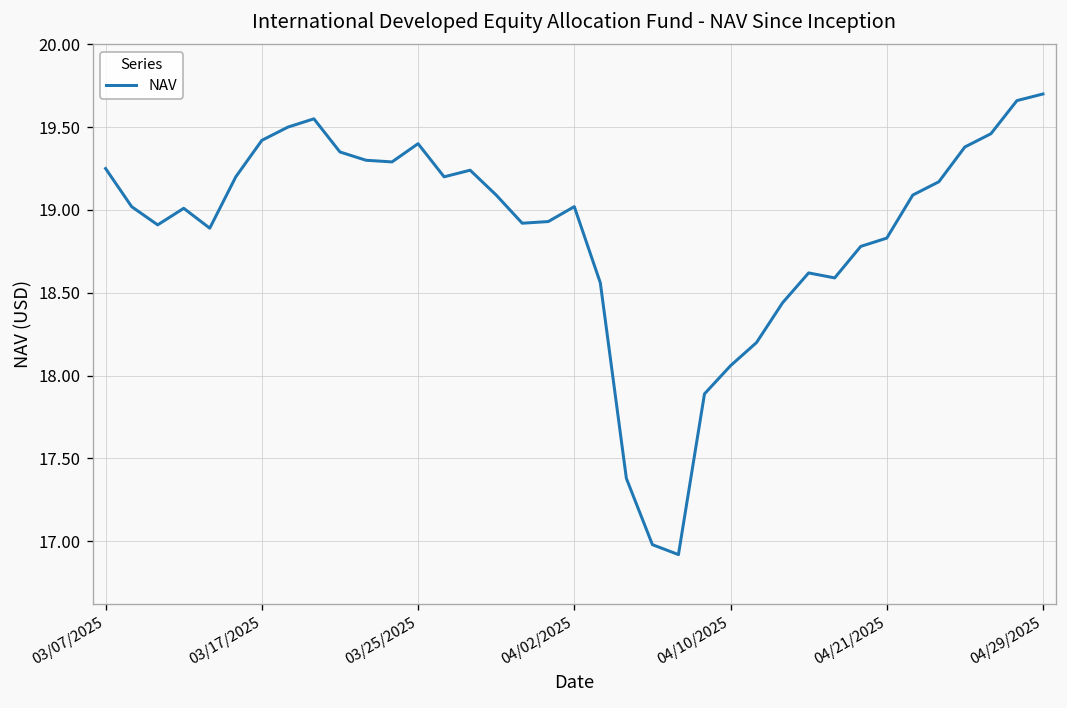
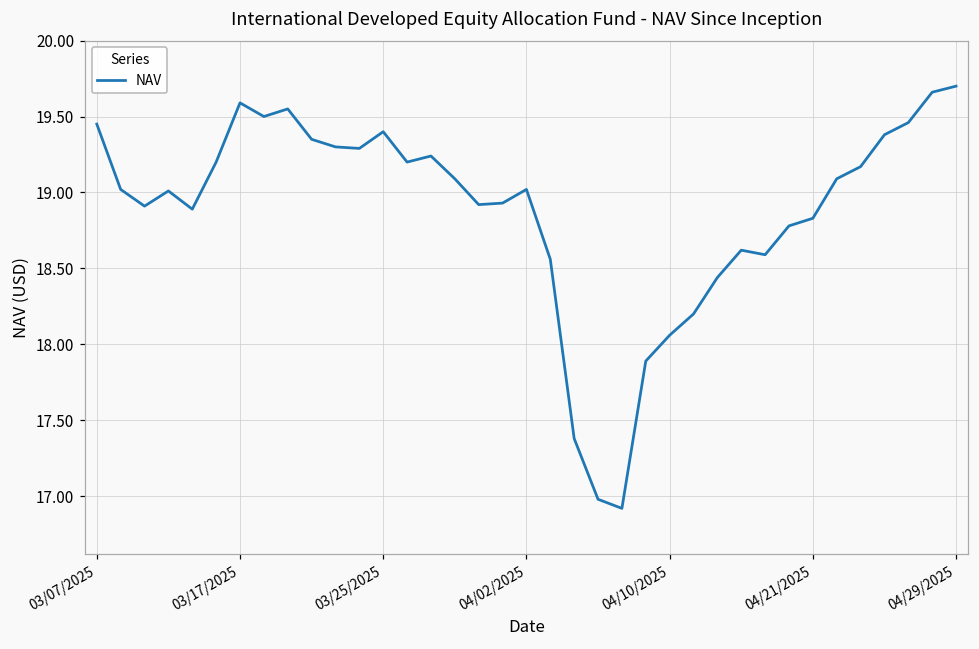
03/07/2025: 19.25 -> 19.45
03/17/2025: 19.42 -> 19.59
